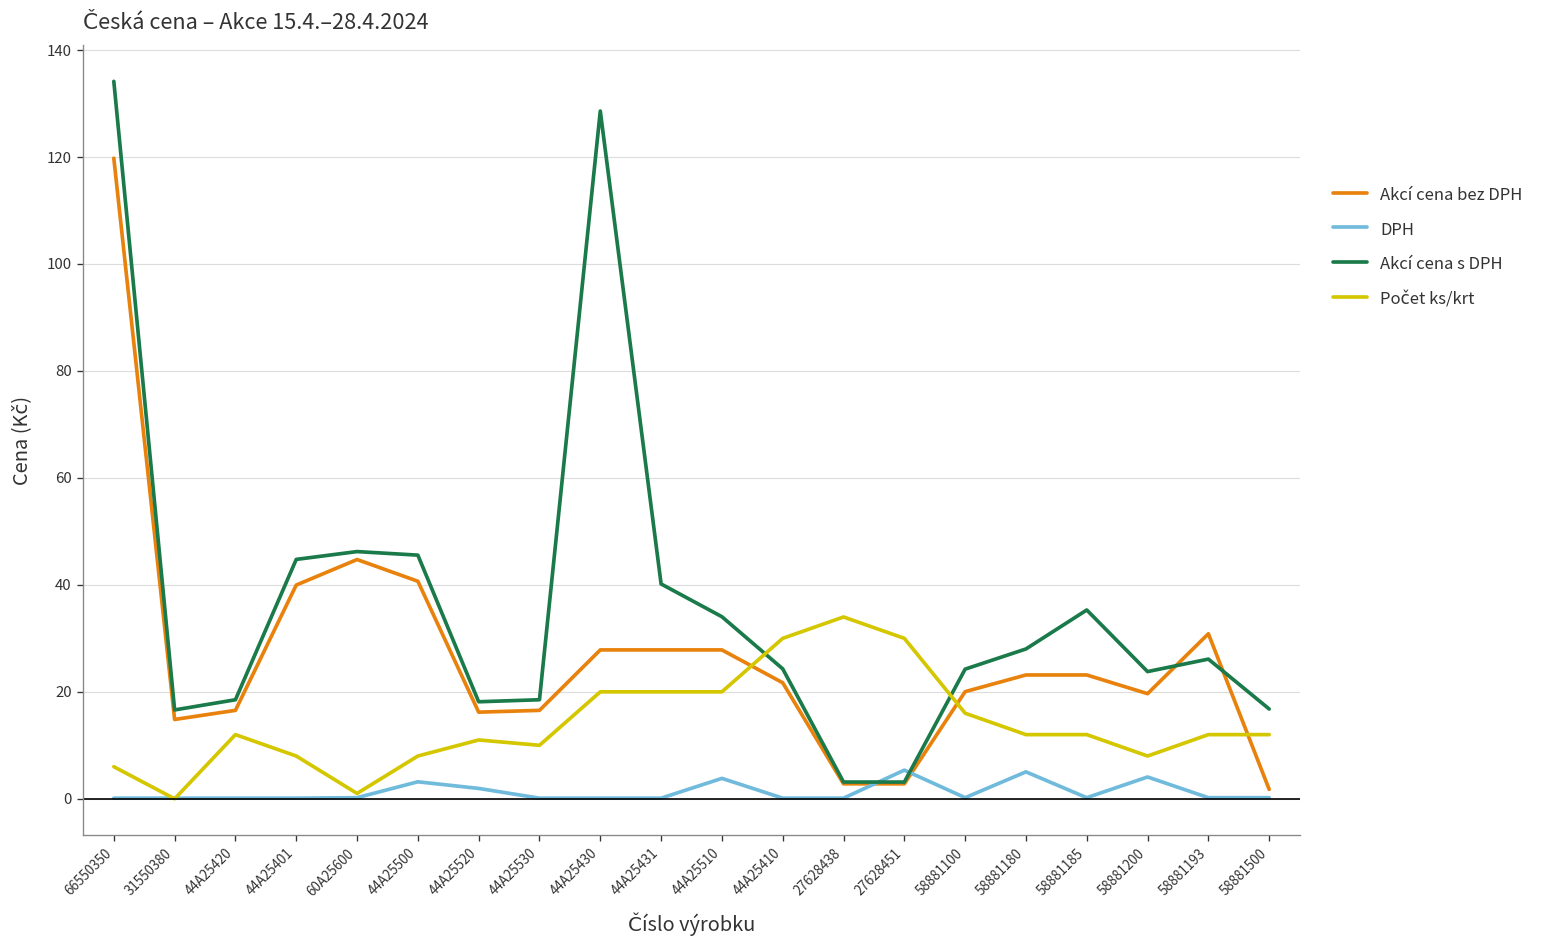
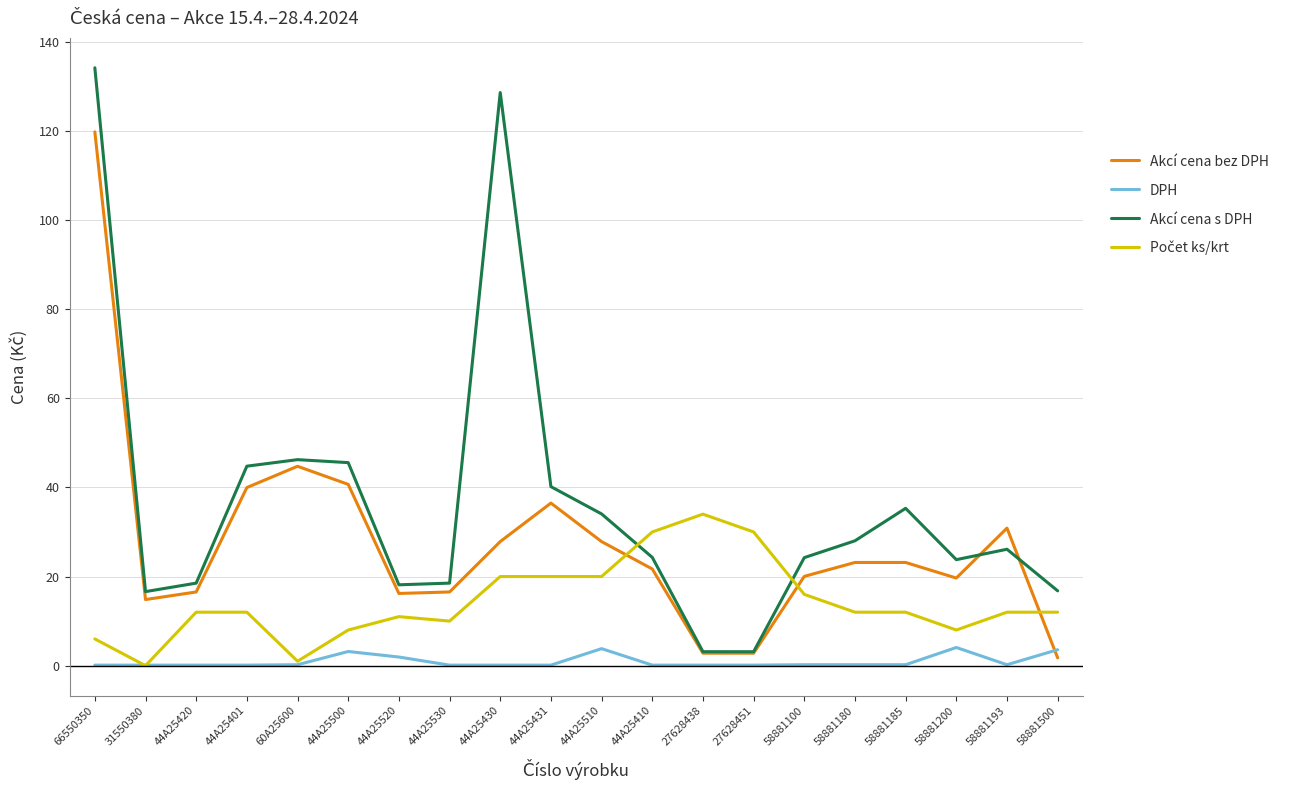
Počet ks/krt, 44A25401: 8 -> 12
Akcí cena bez DPH, 44A25431: 28 -> 36
DPH, 27628451: 5 -> 0
DPH, 58881180: 5 -> 0
DPH, 58881500: 0 -> 4
